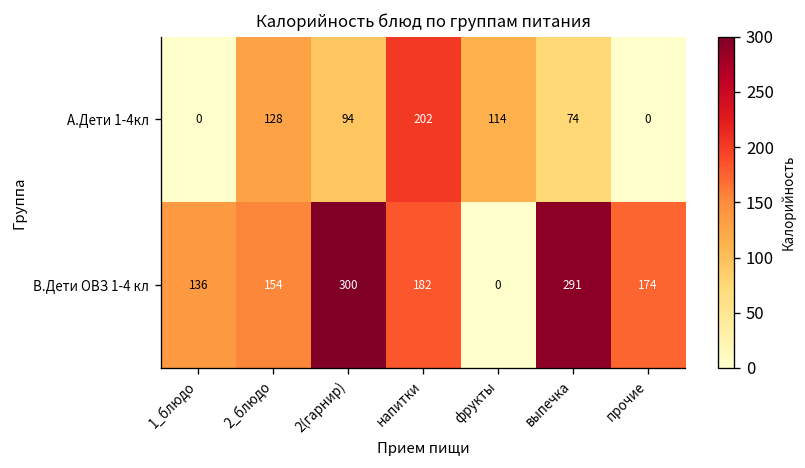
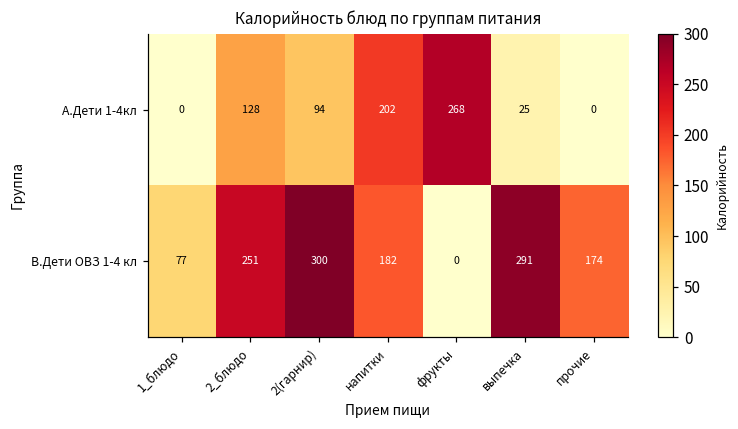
А.Дети 1-4кл, фрукты: 114 -> 268
А.Дети 1-4кл, выпечка: 74 -> 25
В.Дети ОВЗ 1-4 кл, 1_блюдо: 136 -> 77
В.Дети ОВЗ 1-4 кл, 2_блюдо: 154 -> 251
